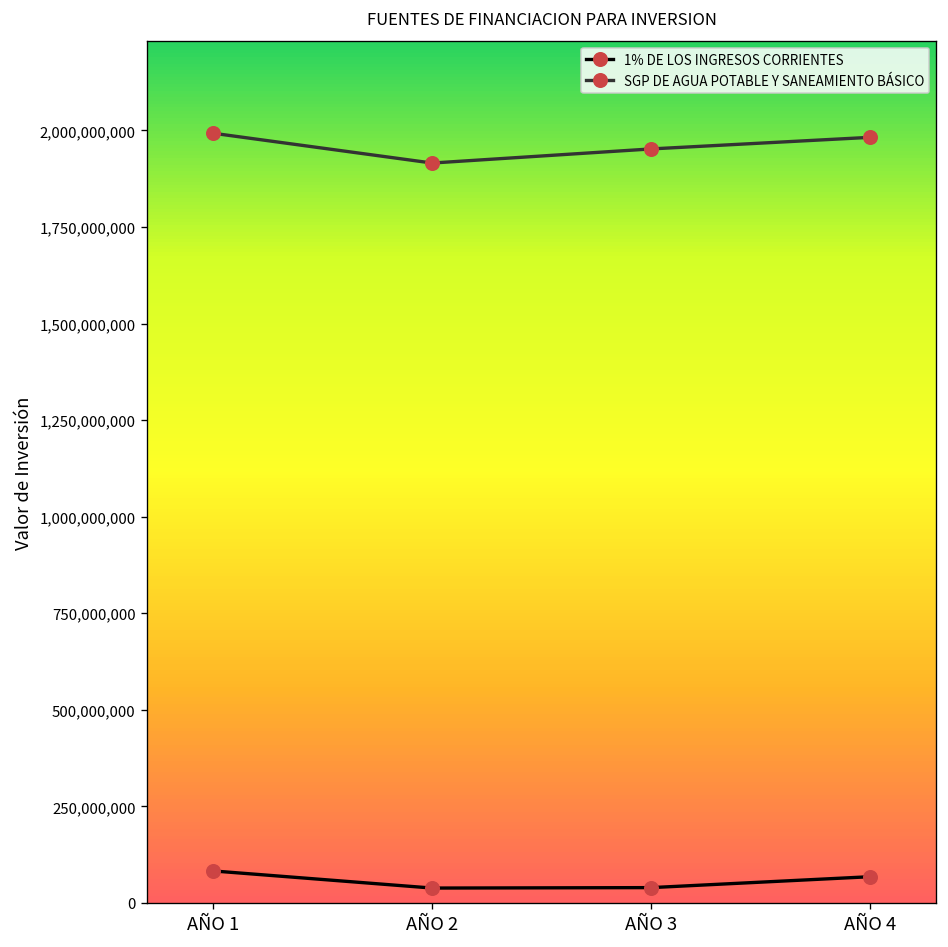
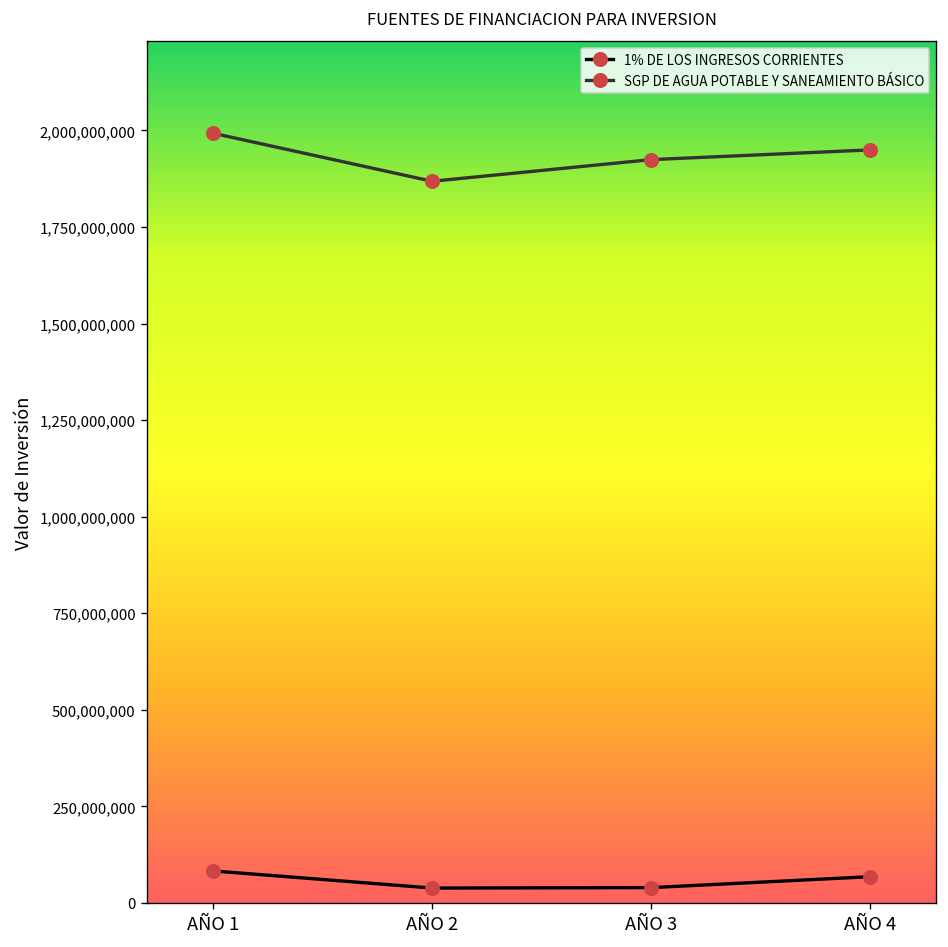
SGP DE AGUA POTABLE Y SANEAMIENTO BÁSICO, AÑO 2: 1,920,000,000 -> 1,870,000,000
SGP DE AGUA POTABLE Y SANEAMIENTO BÁSICO, AÑO 3: 1,950,000,000 -> 1,920,000,000
SGP DE AGUA POTABLE Y SANEAMIENTO BÁSICO, AÑO 4: 1,980,000,000 -> 1,950,000,000
